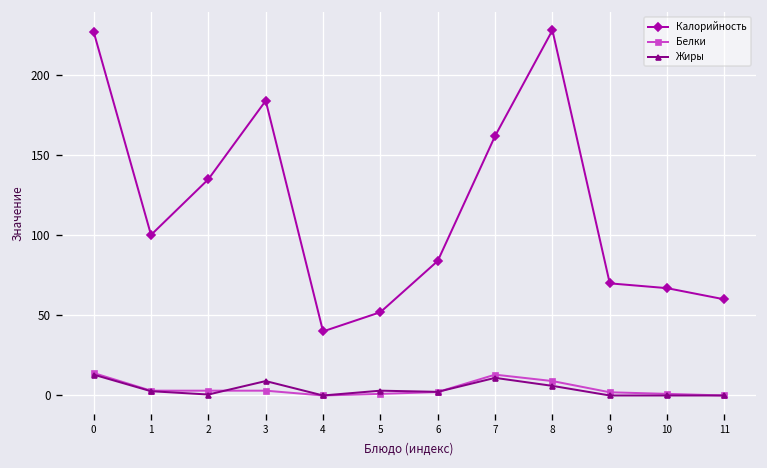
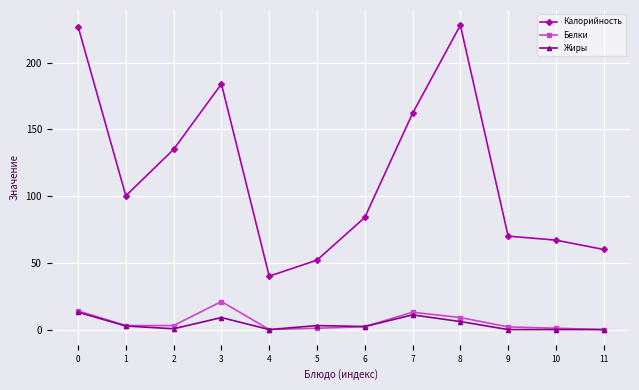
Белки, 3: 3 -> 21
